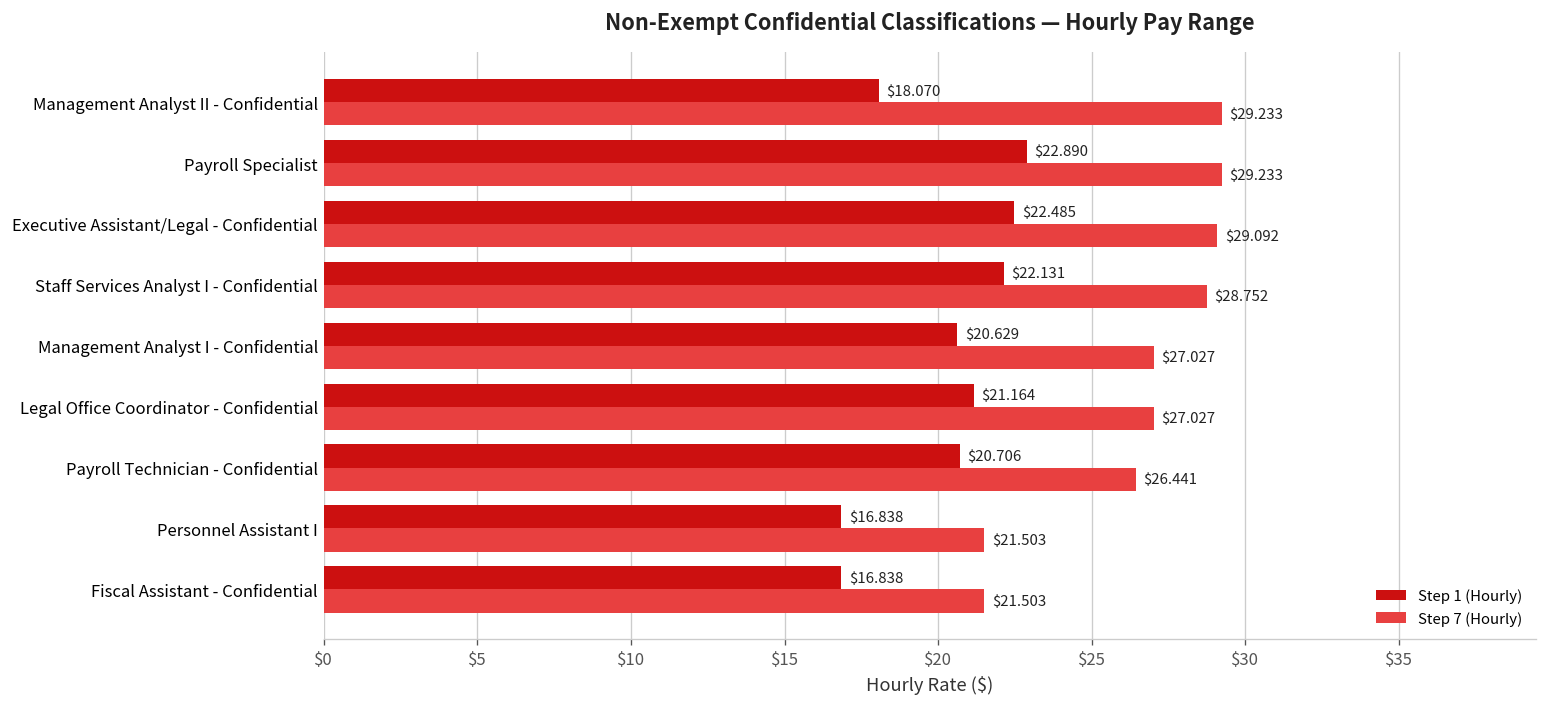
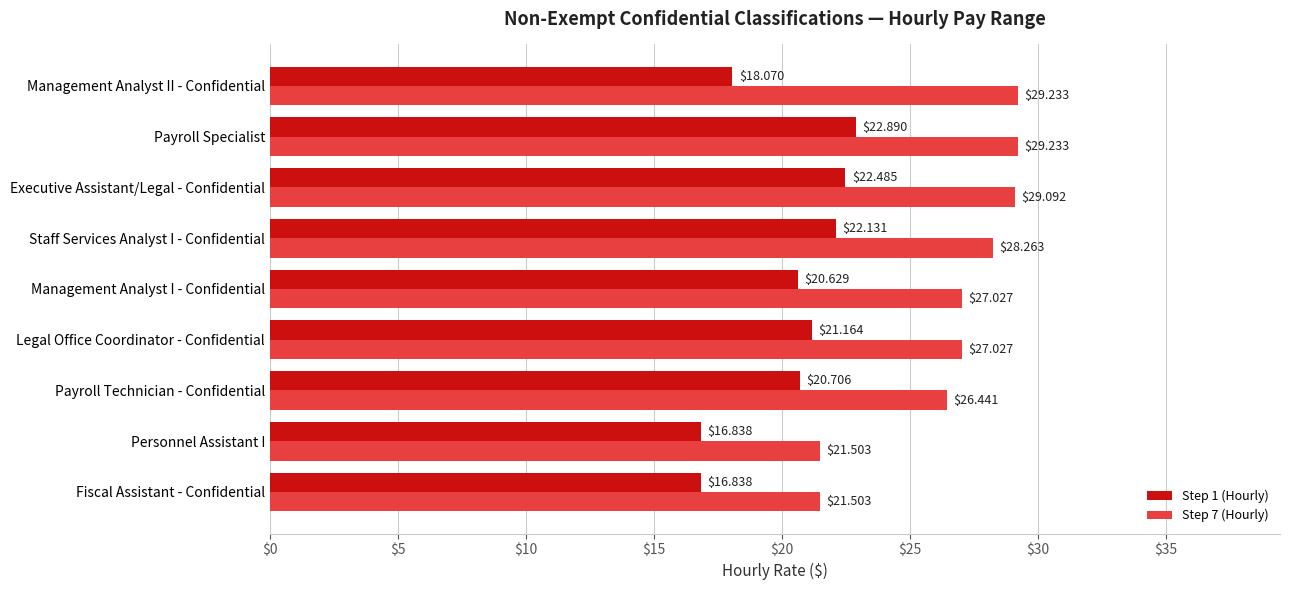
Step 7 (Hourly), Staff Services Analyst I - Confidential: $28.752 -> $28.263
